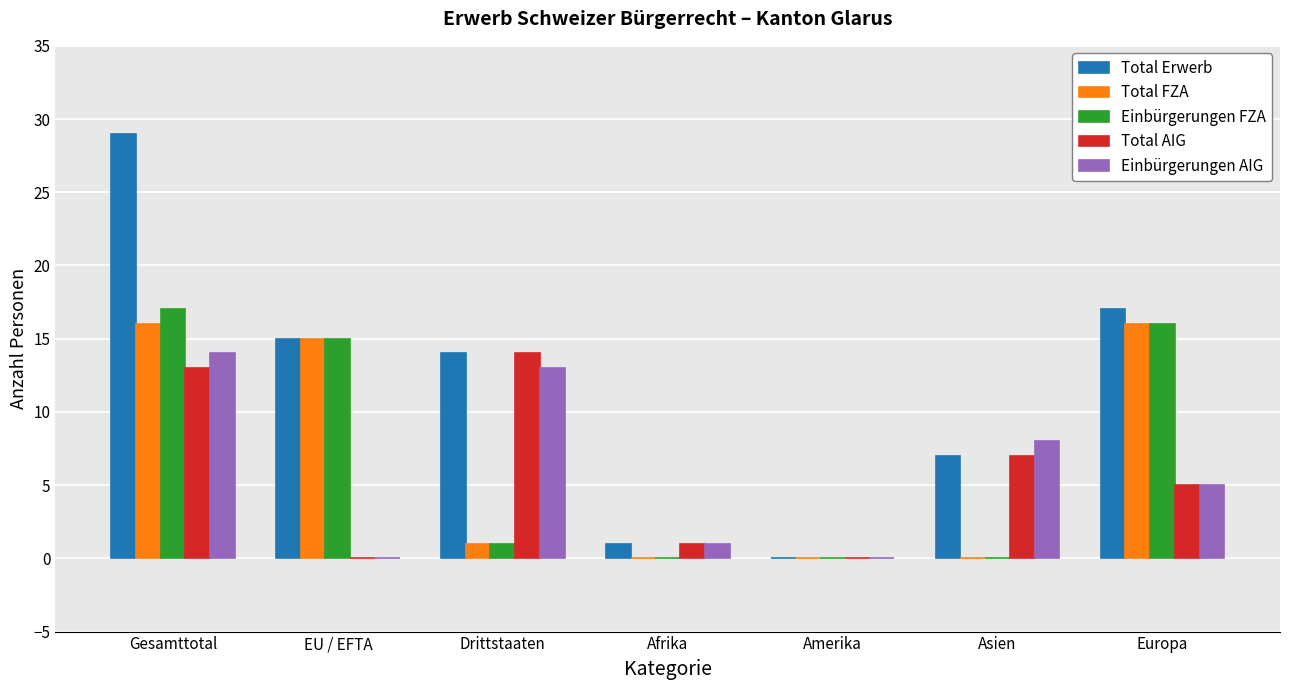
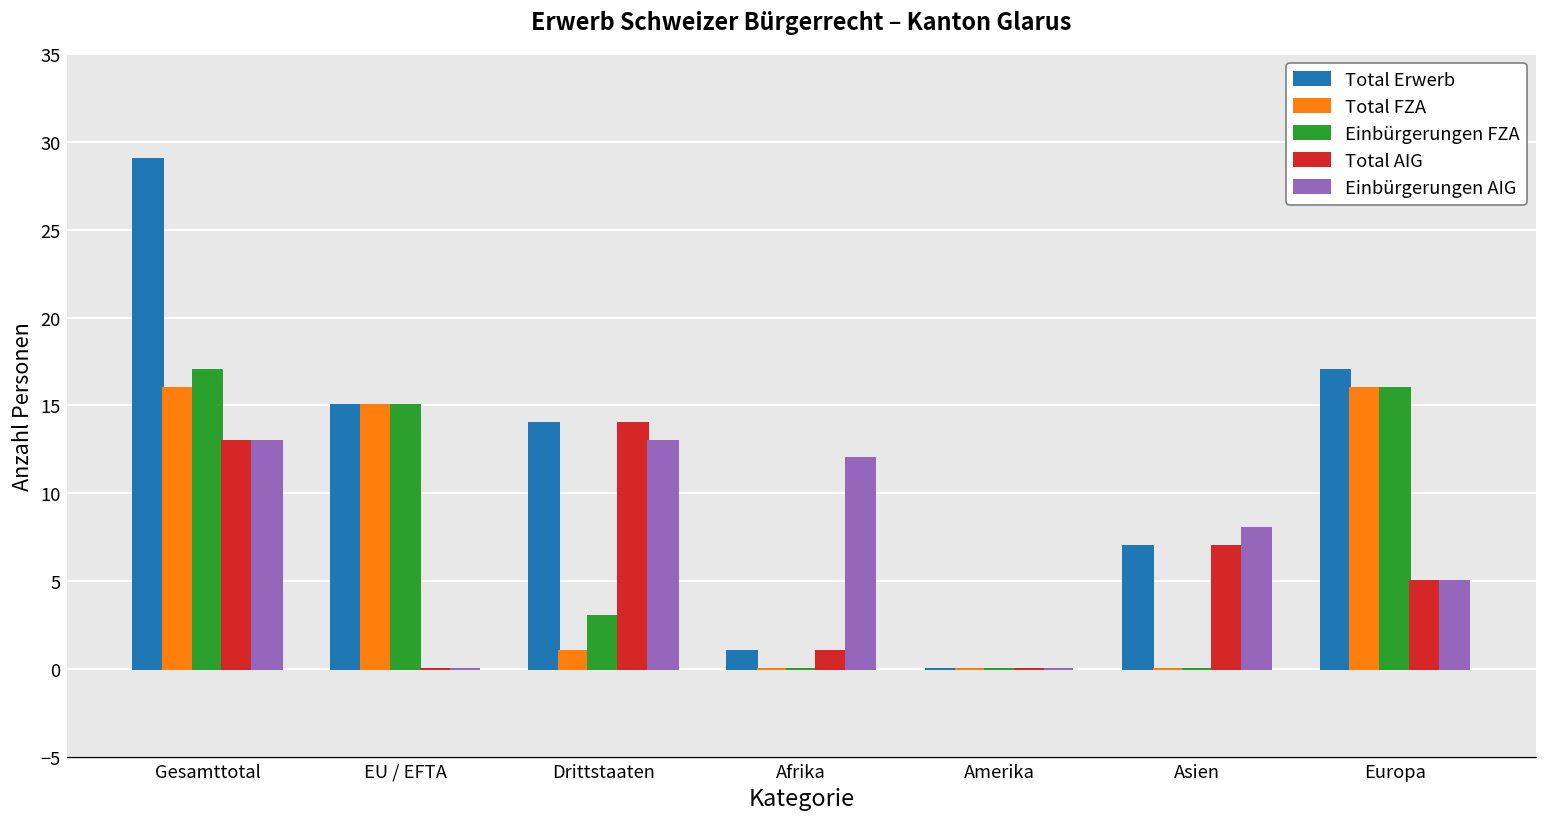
Einbürgerungen AIG, Gesamttotal: 14 -> 13
Einbürgerungen FZA, Drittstaaten: 1 -> 3
Einbürgerungen AIG, Afrika: 1 -> 12
